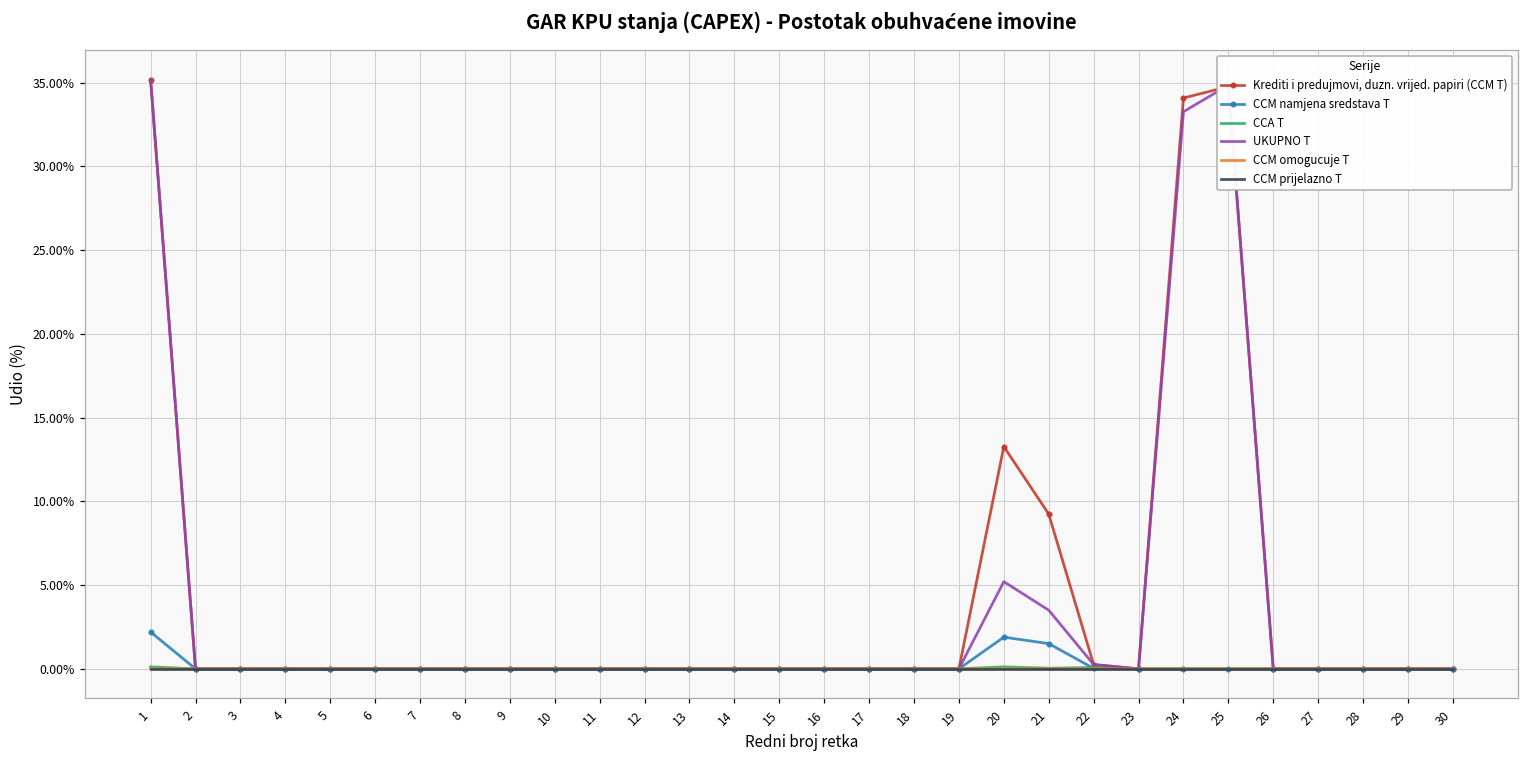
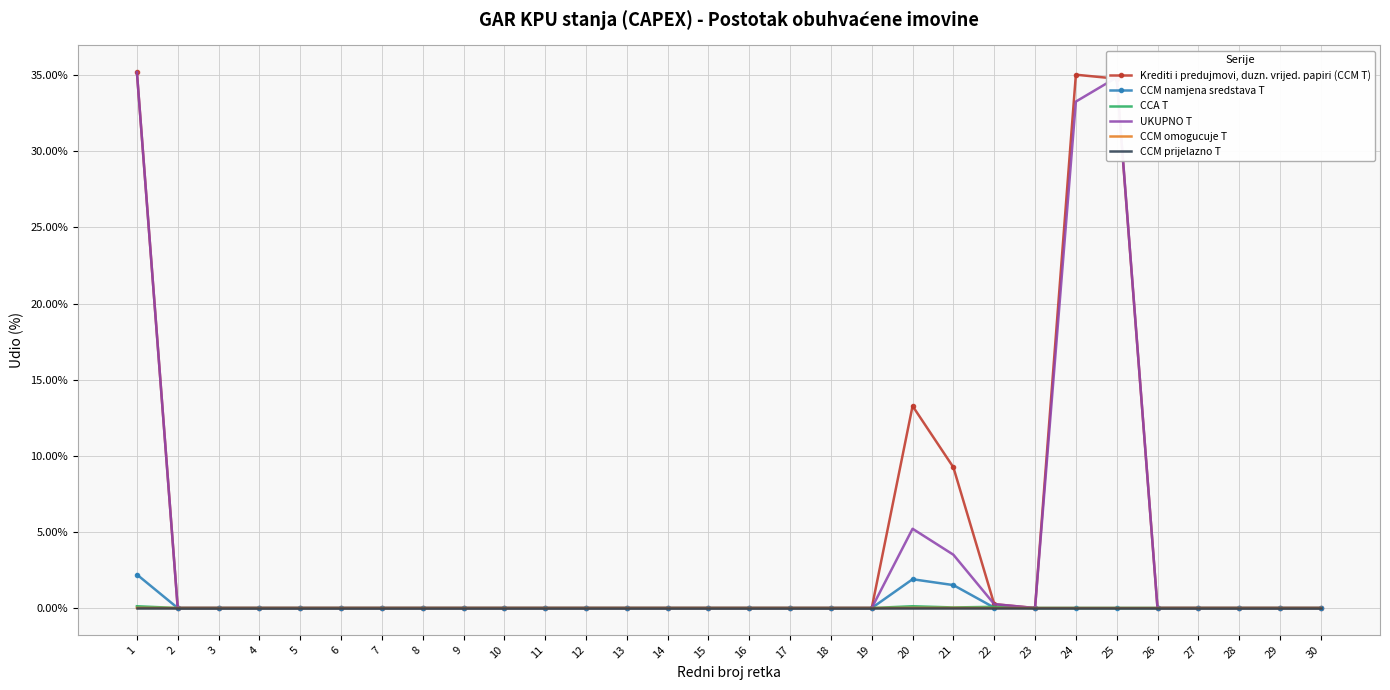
Krediti i predujmovi, duzn. vrijed. papiri (CCM T), 24: 34.1% -> 35.0%
